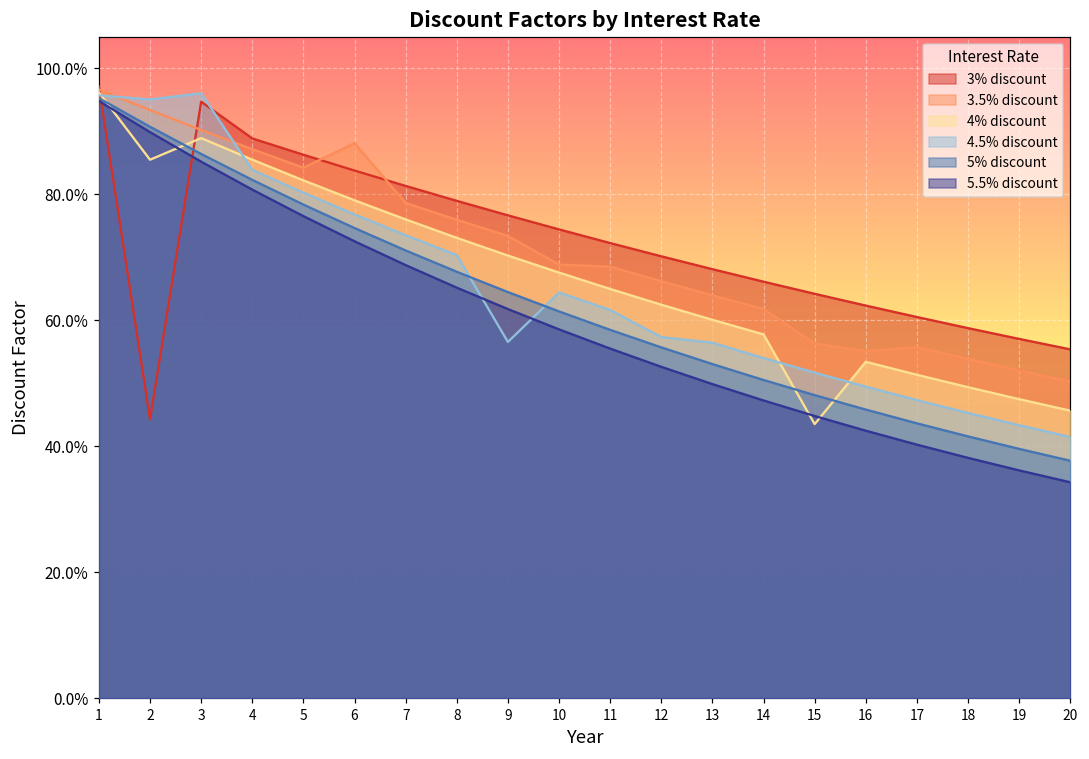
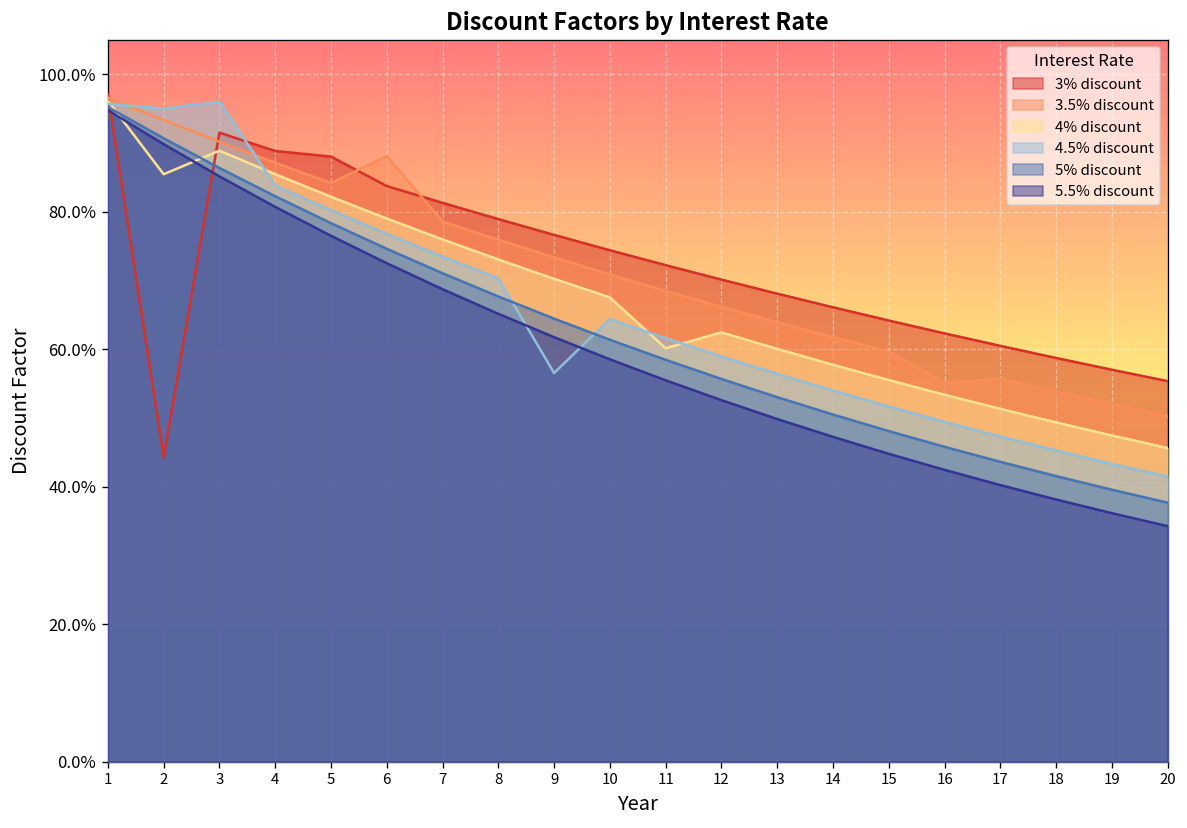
3% discount, 3: 95% -> 92%
3% discount, 5: 86% -> 88%
3.5% discount, 10: 69% -> 71%
4% discount, 11: 65% -> 60%
4.5% discount, 12: 57% -> 59%
3.5% discount, 15: 56% -> 60%
4% discount, 15: 44% -> 56%
